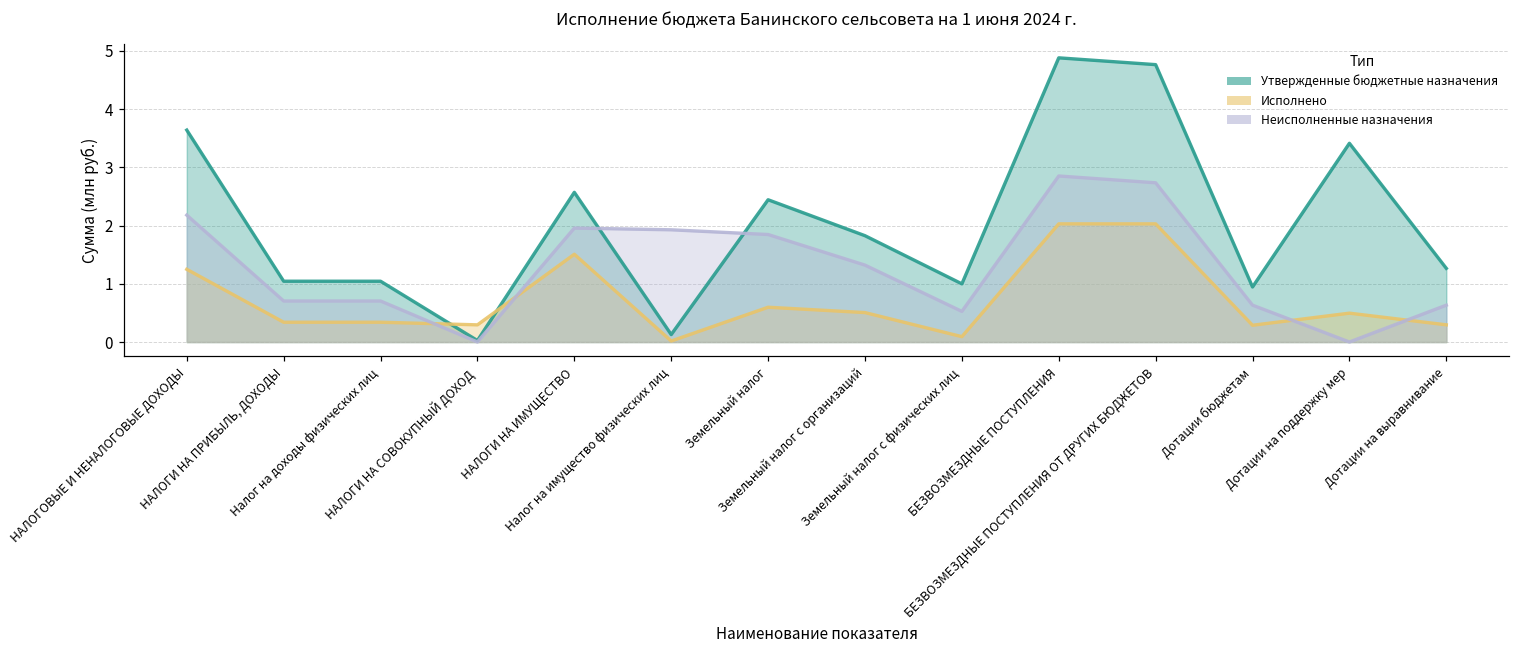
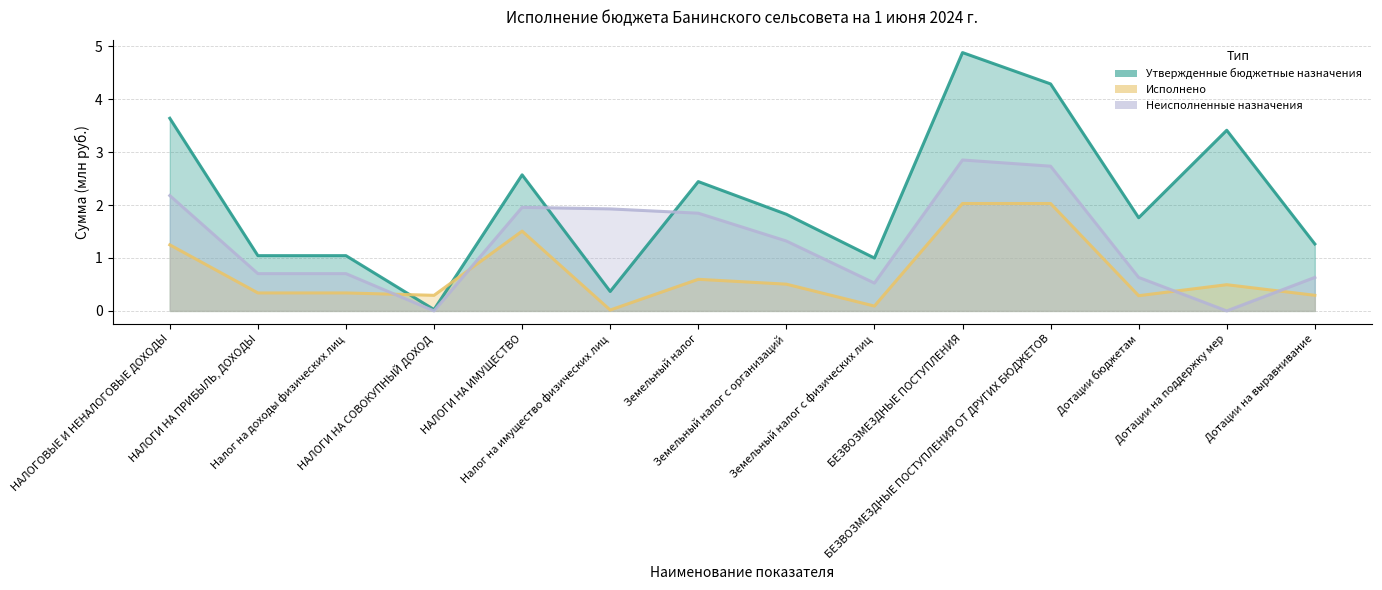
Утвержденные бюджетные назначения, Налог на имущество физических лиц: 0.1 -> 0.4
Утвержденные бюджетные назначения, БЕЗВОЗМЕЗДНЫЕ ПОСТУПЛЕНИЯ ОТ ДРУГИХ БЮДЖЕТОВ: 4.8 -> 4.3
Утвержденные бюджетные назначения, Дотации бюджетам: 0.9 -> 1.8
